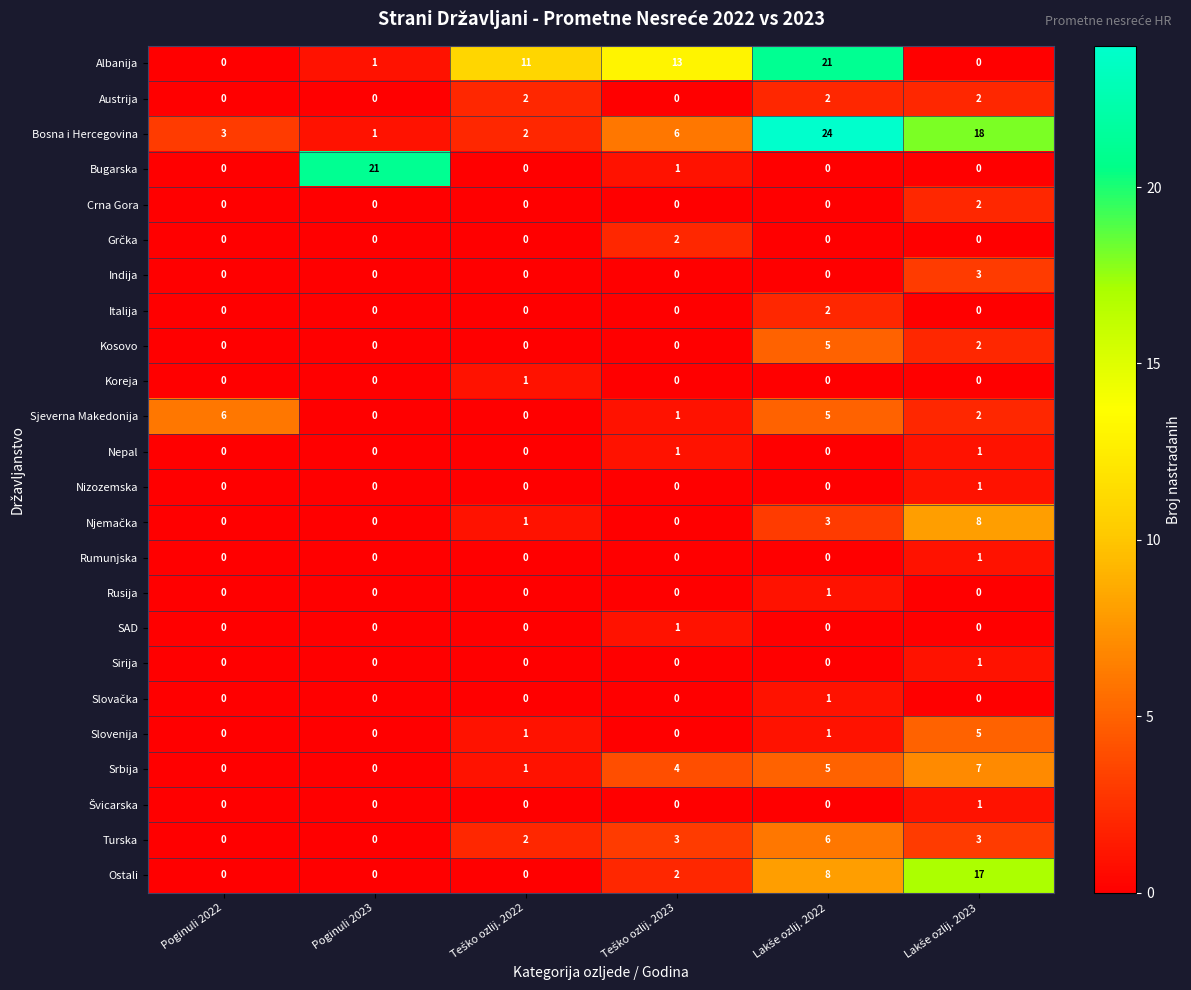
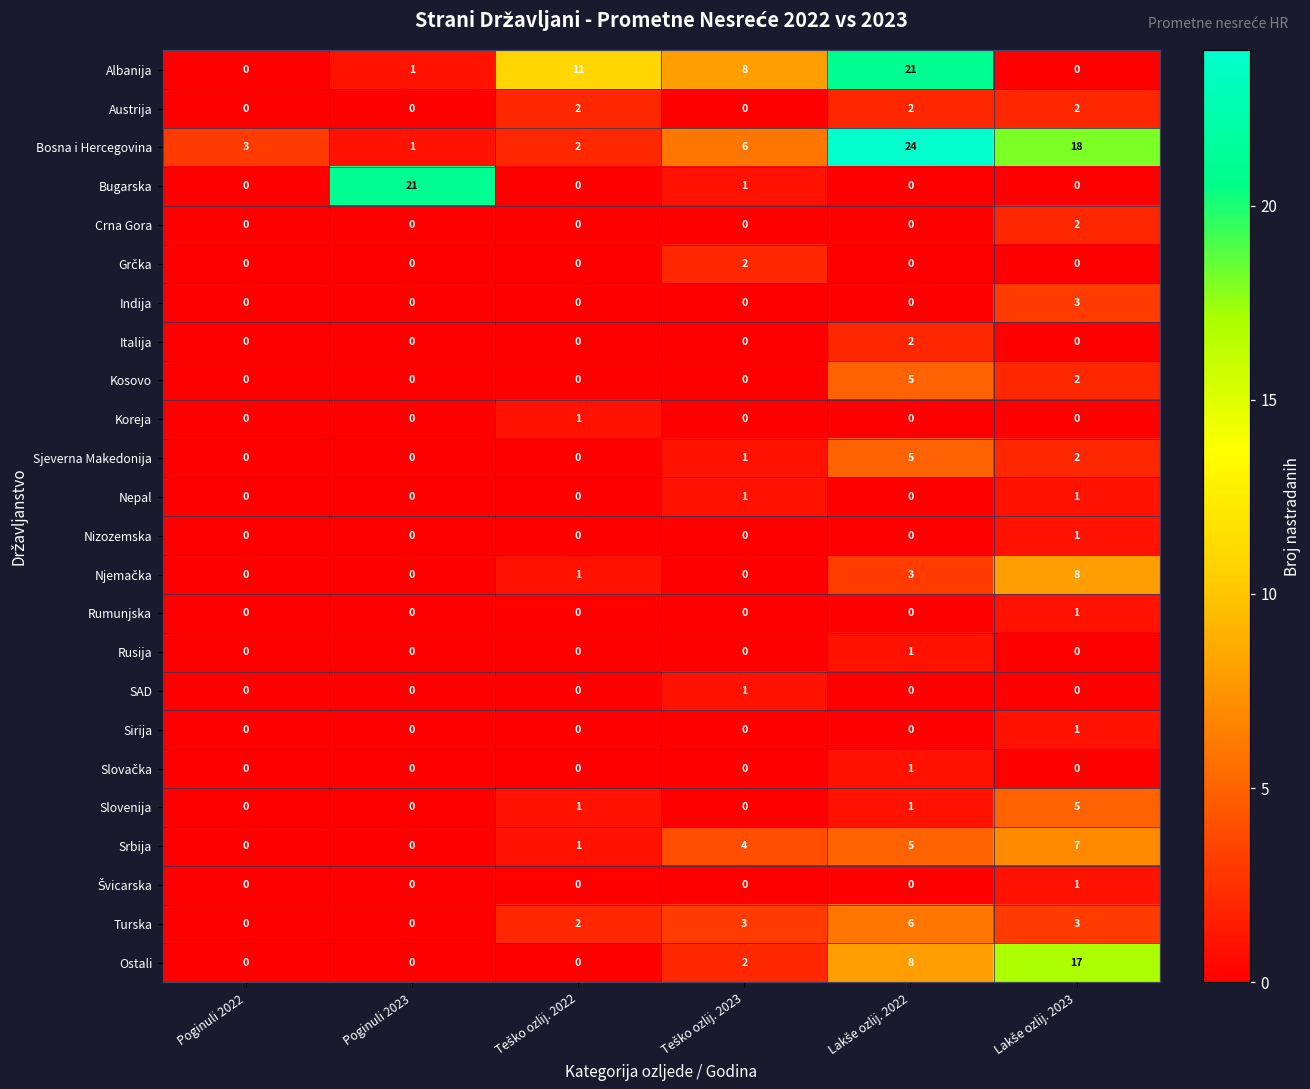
Albanija, Teško ozlij. 2023: 13 -> 8
Sjeverna Makedonija, Poginuli 2022: 6 -> 0
